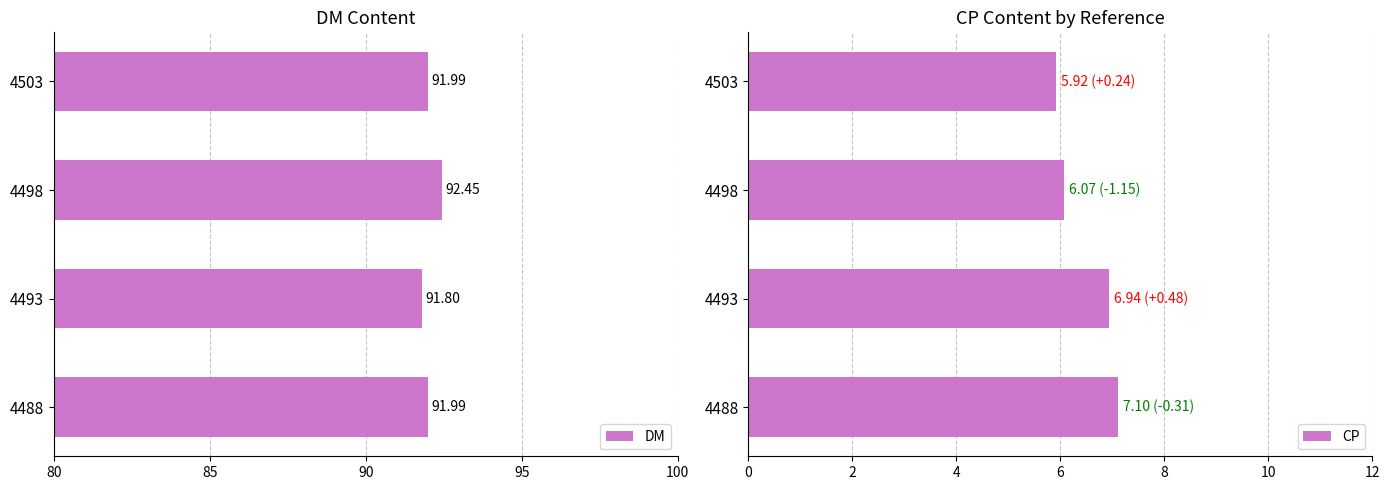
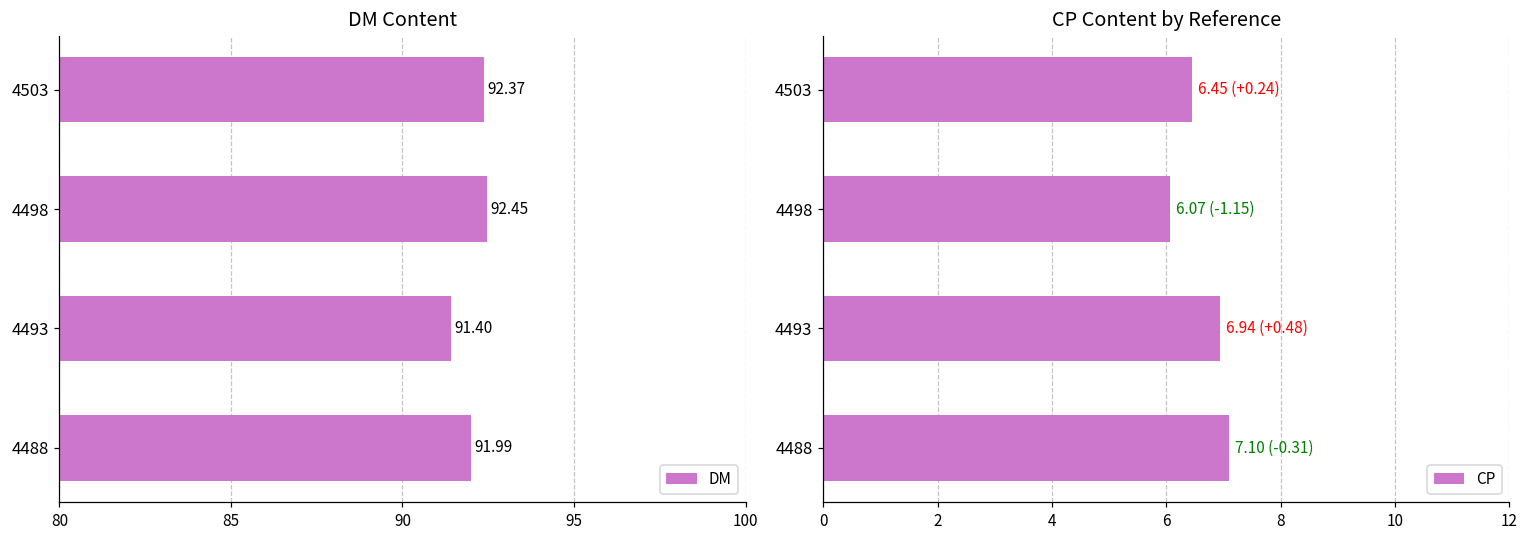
DM Content, 4503: 91.99 -> 92.37
DM Content, 4493: 91.80 -> 91.40
CP Content by Reference, 4503: 5.92 -> 6.45
